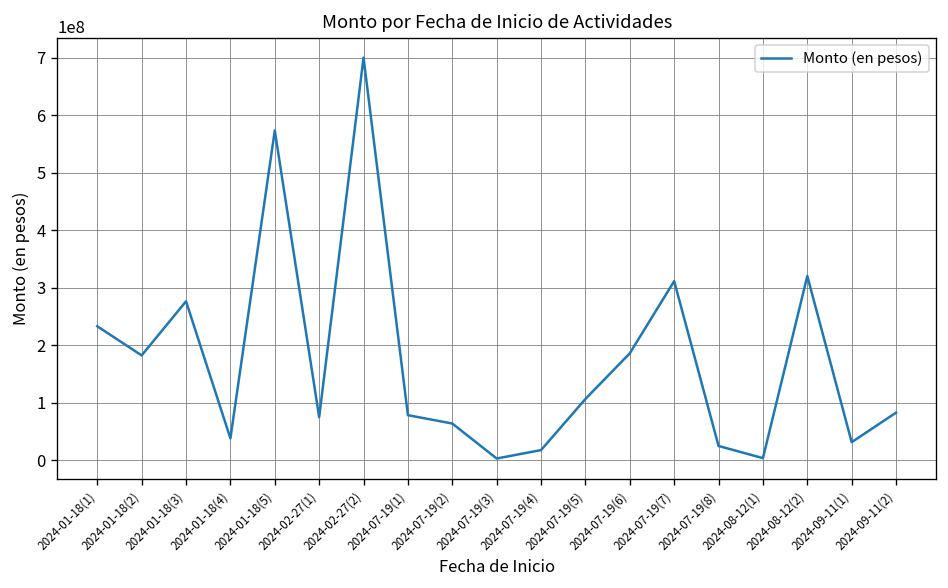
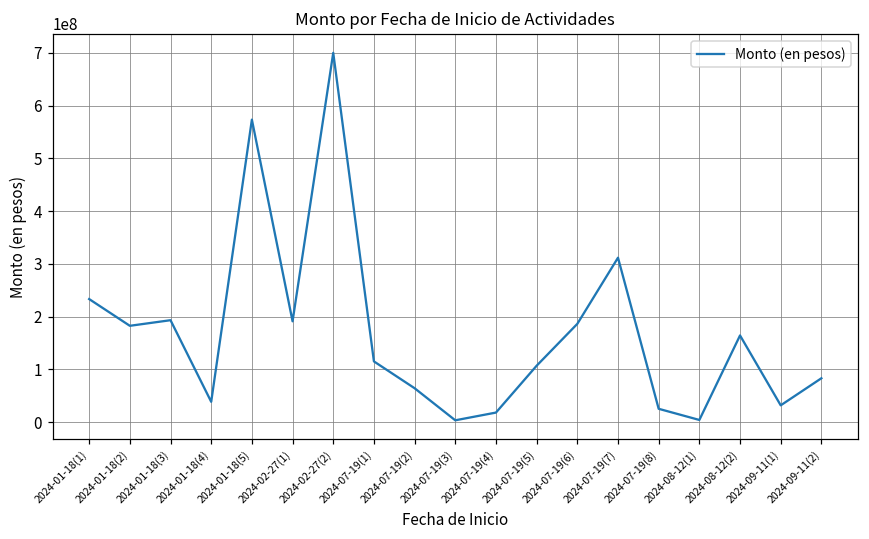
2024-01-18(3): 280000000 -> 190000000
2024-02-27(1): 80000000 -> 190000000
2024-07-19(1): 80000000 -> 120000000
2024-08-12(2): 320000000 -> 160000000
